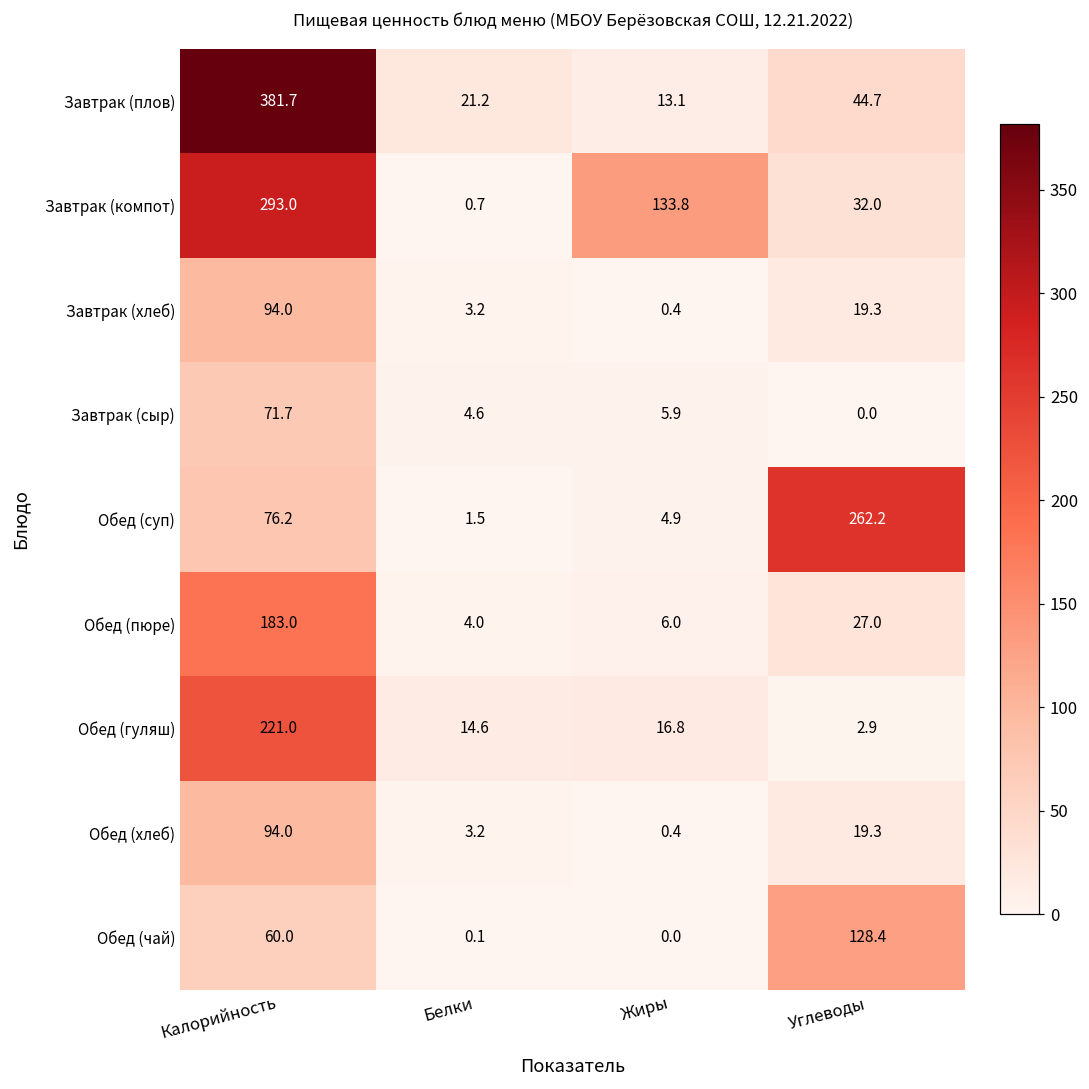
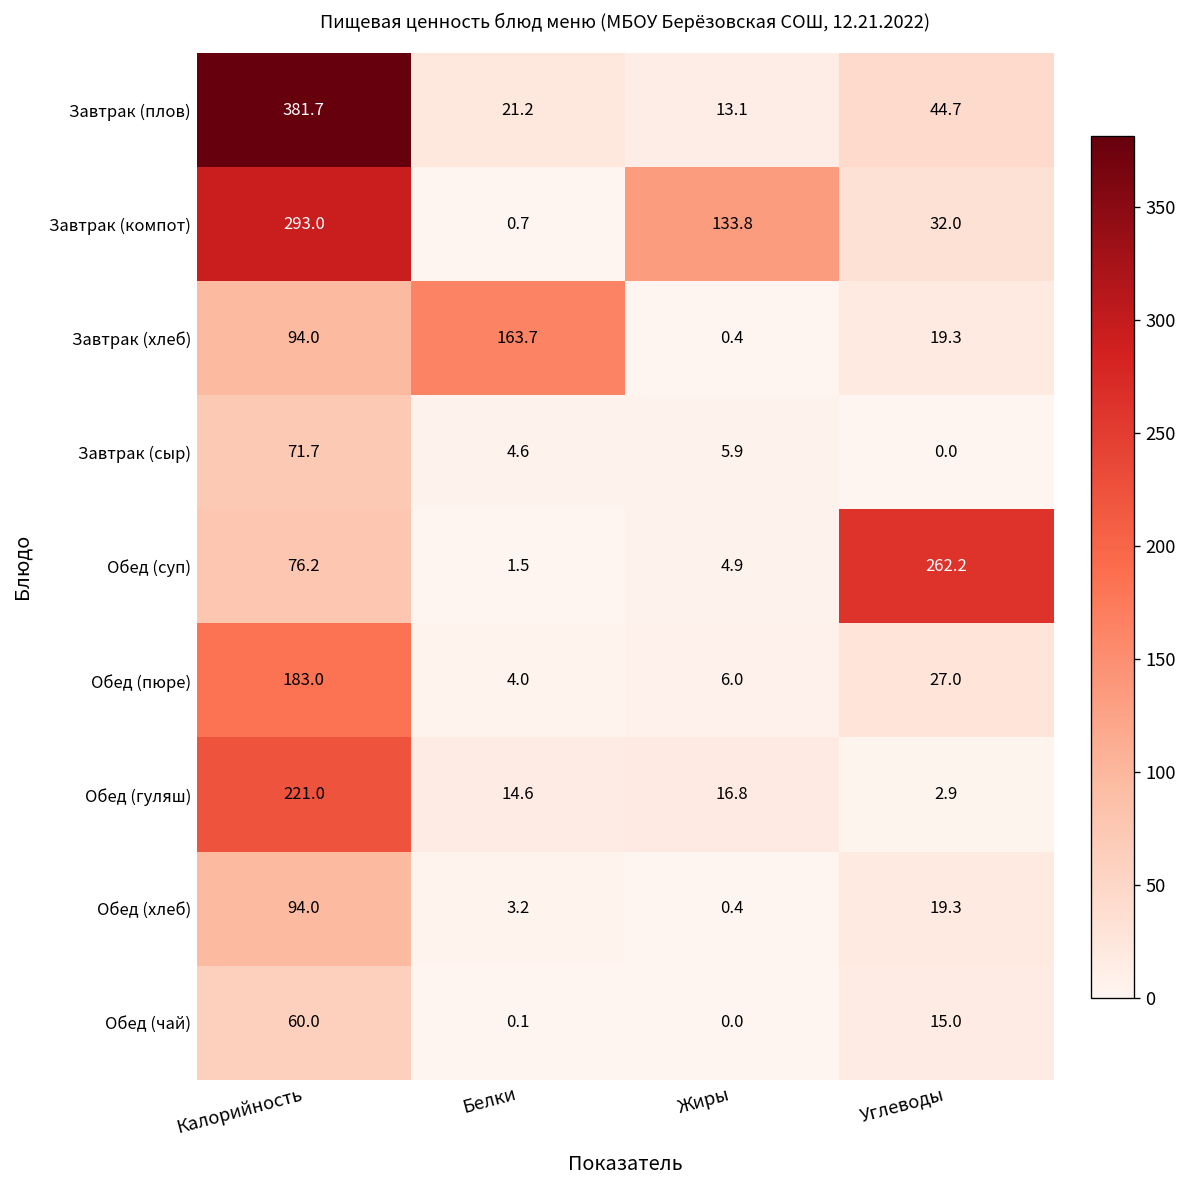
Завтрак (хлеб), Белки: 3.2 -> 163.7
Обед (чай), Углеводы: 128.4 -> 15.0
